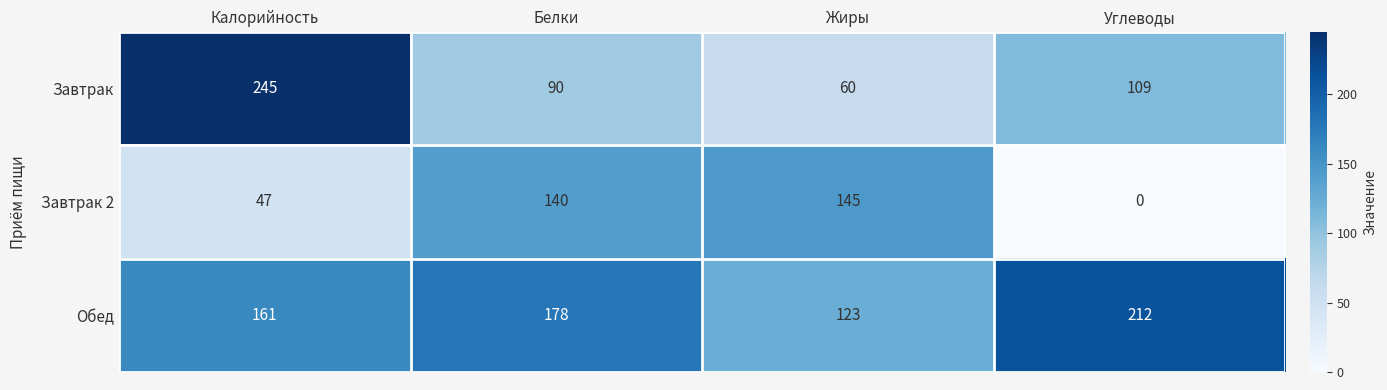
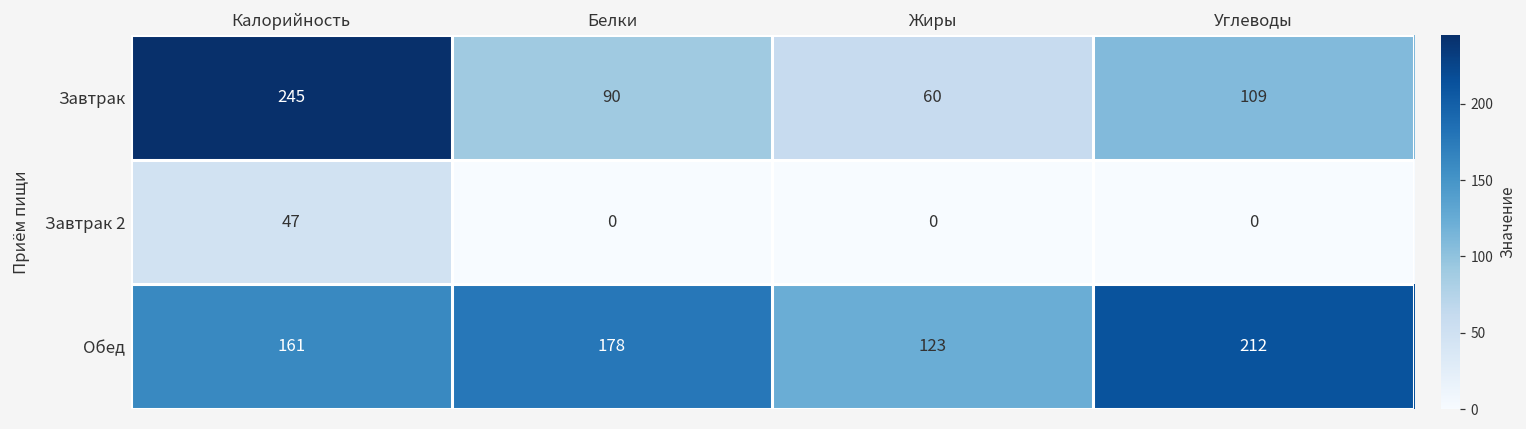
Завтрак 2, Белки: 140 -> 0
Завтрак 2, Жиры: 145 -> 0
